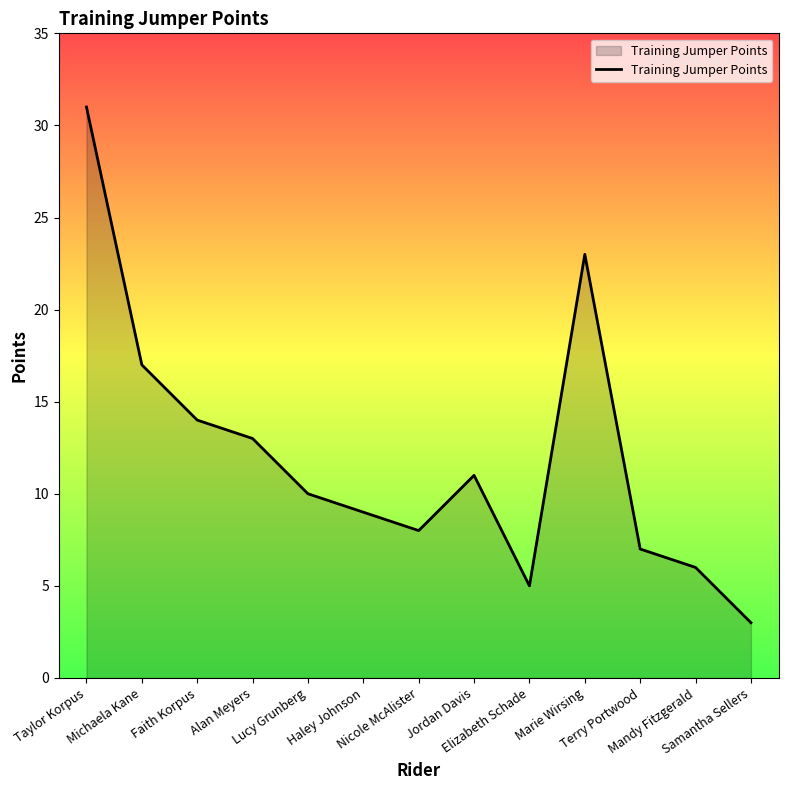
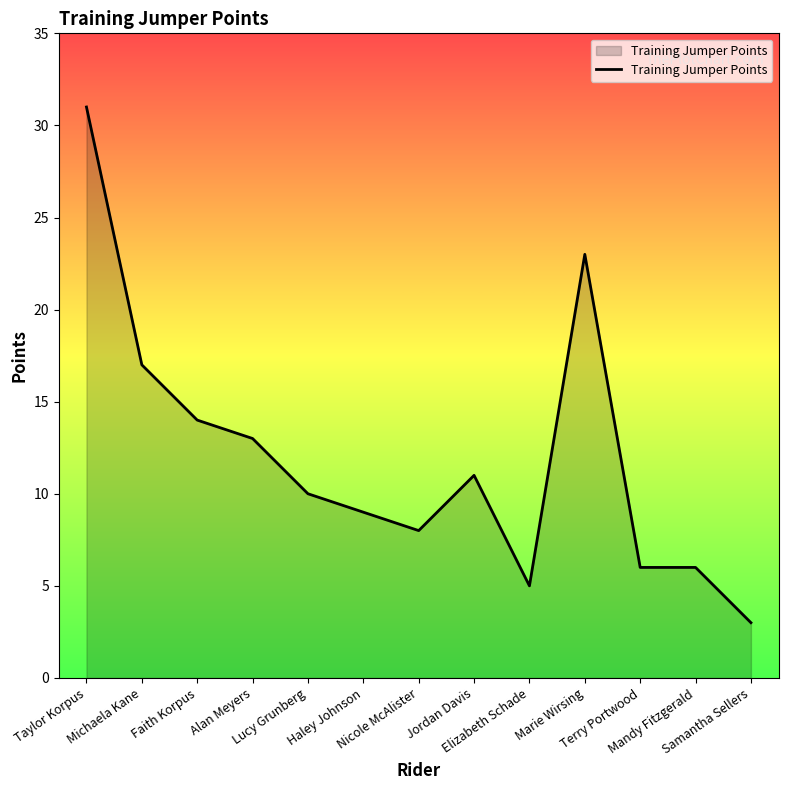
Terry Portwood: 7 -> 6
